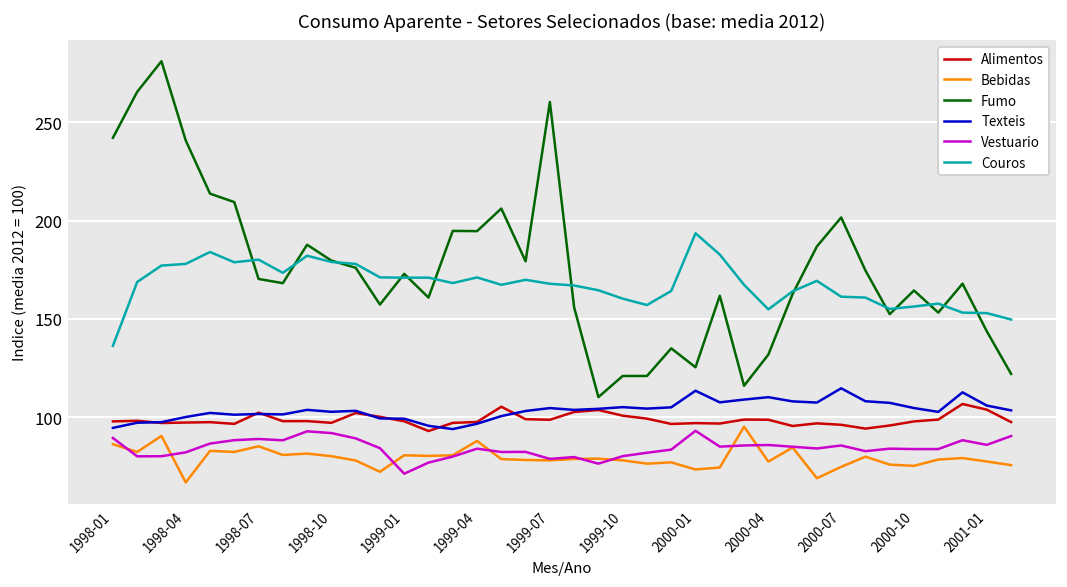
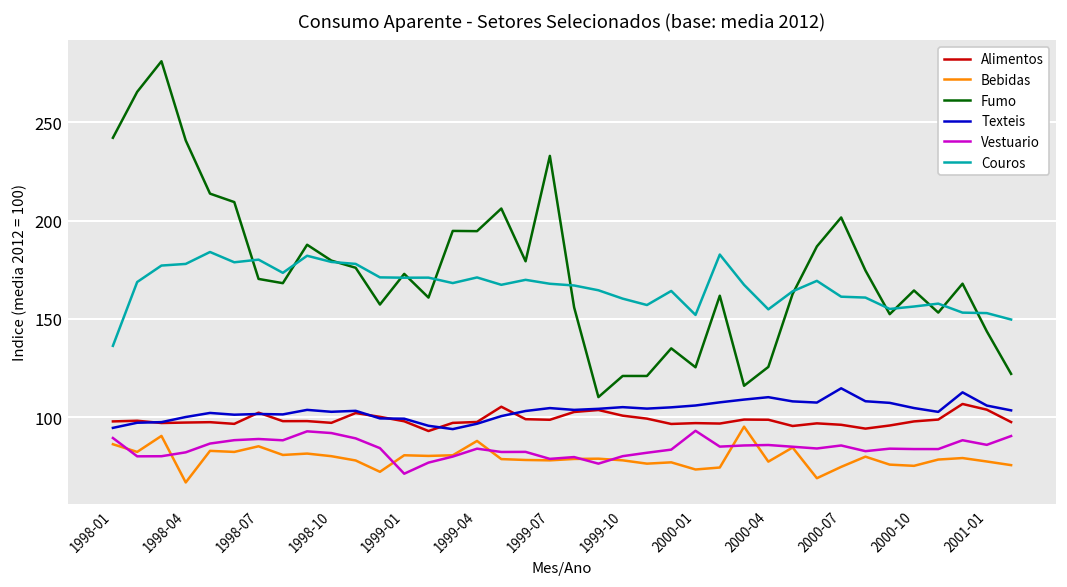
Fumo, 1999-07: 260 -> 233
Texteis, 2000-01: 113 -> 106
Couros, 2000-01: 194 -> 152
Fumo, 2000-04: 132 -> 126
